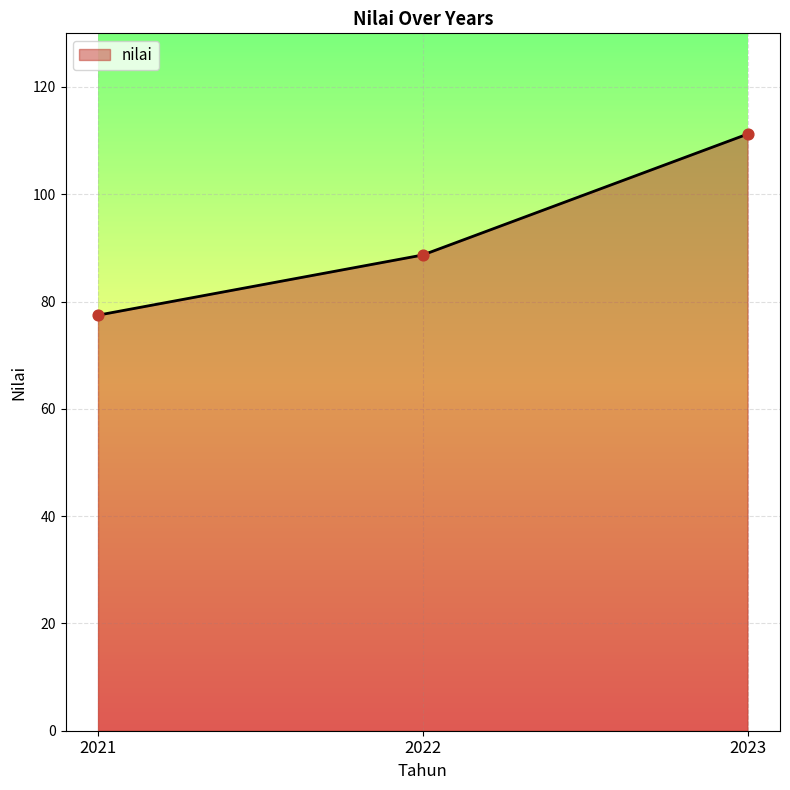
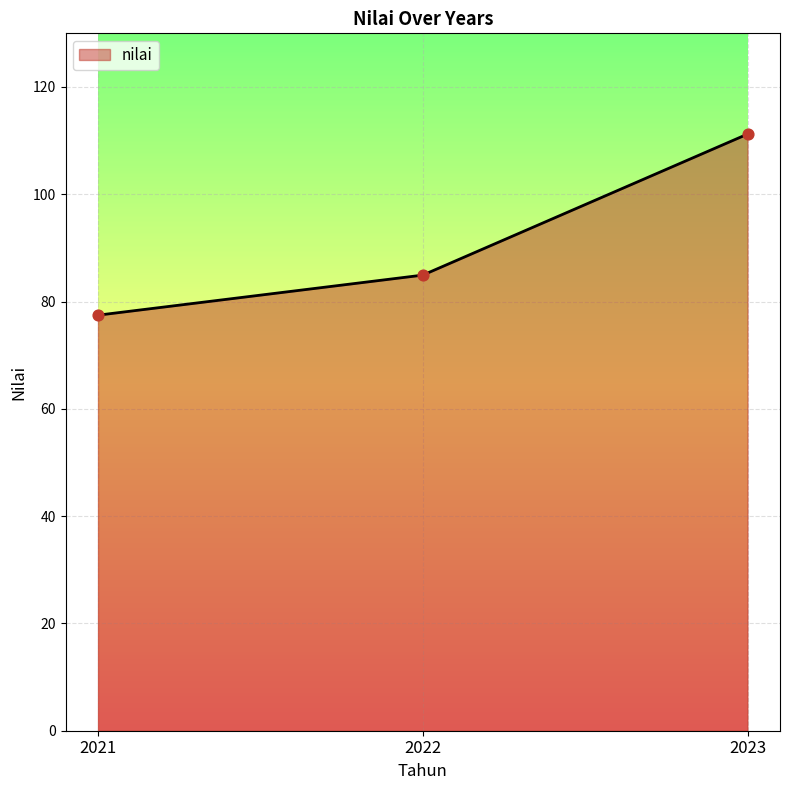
2022: 89 -> 85
